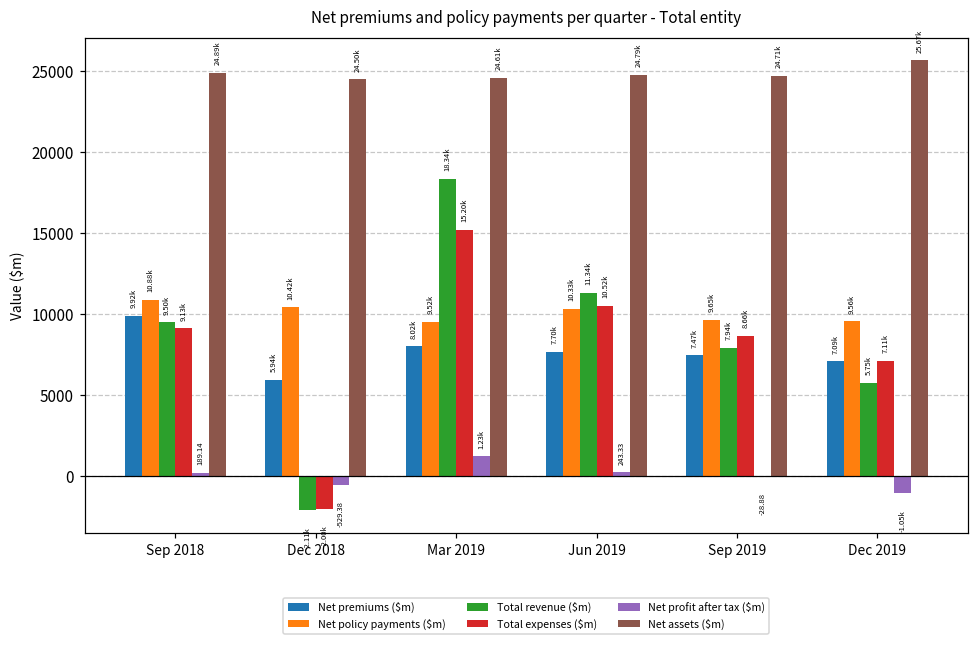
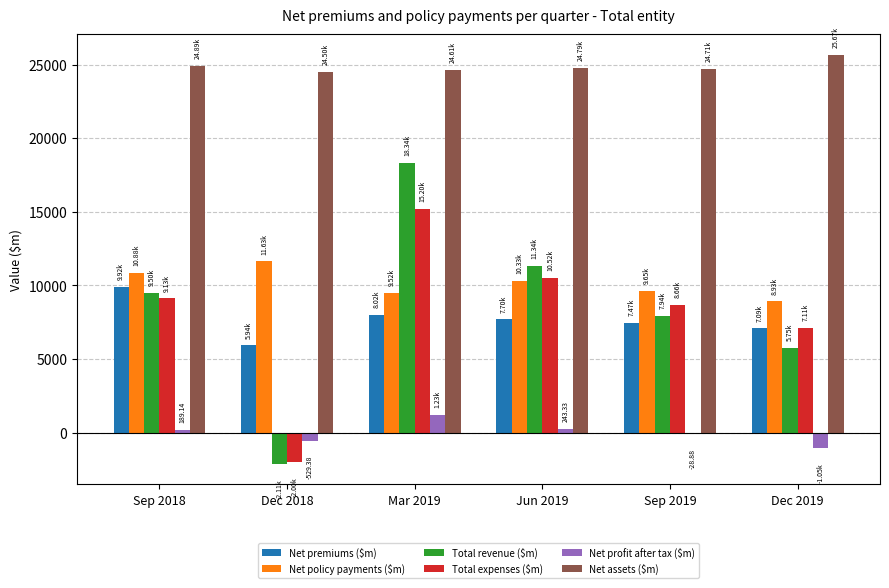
Net policy payments ($m), Dec 2018: 10.42k -> 11.63k
Net policy payments ($m), Dec 2019: 9.56k -> 8.93k
